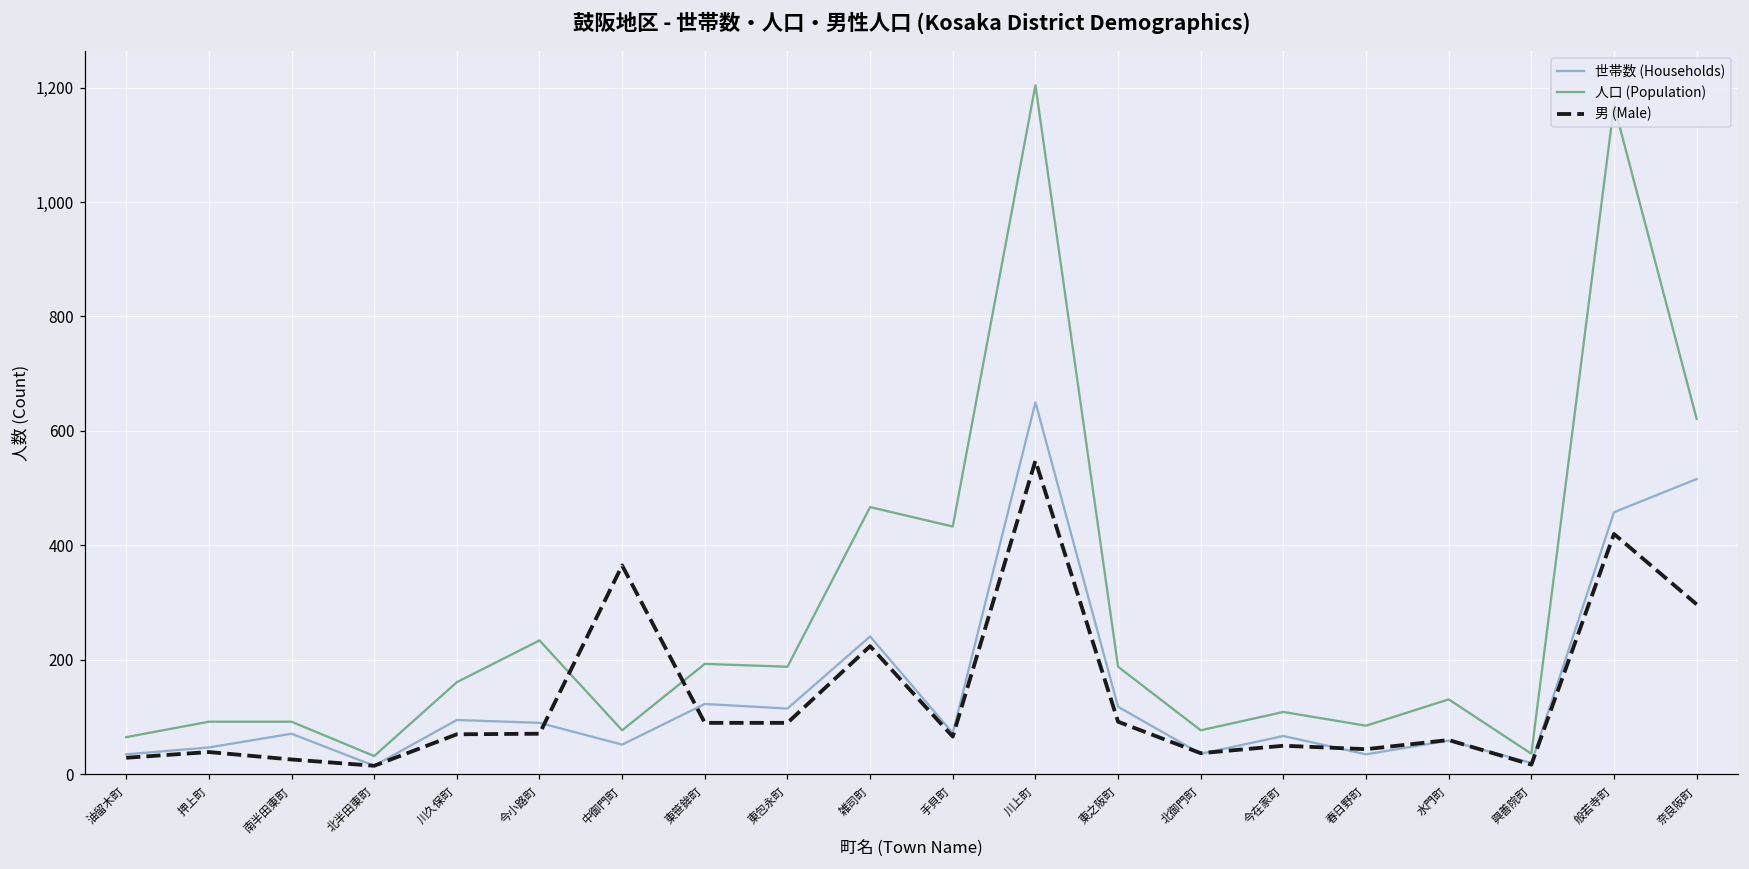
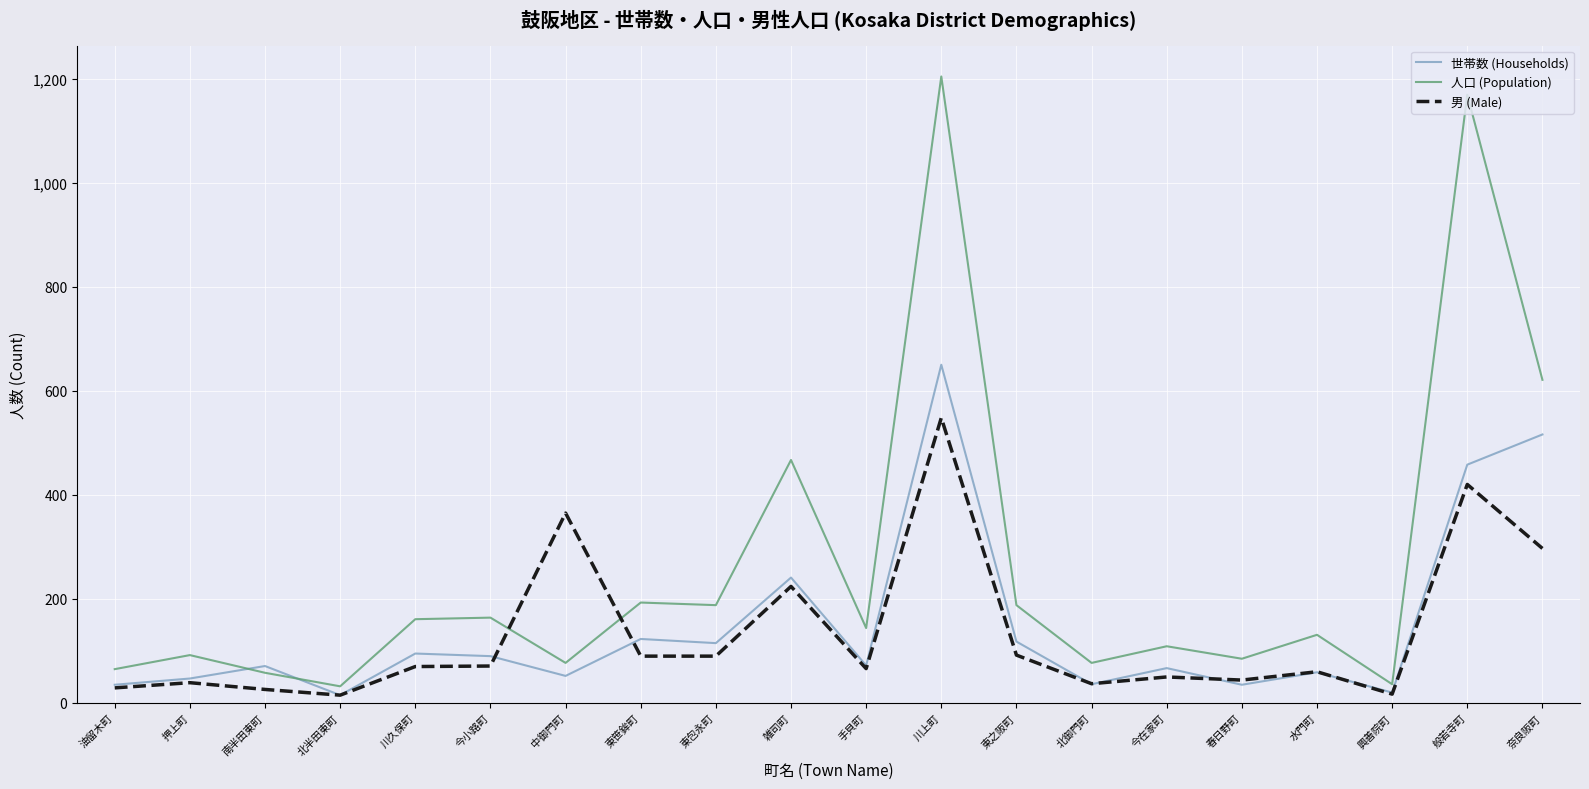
人口 (Population), 南半田東町: 90 -> 60
人口 (Population), 今小路町: 230 -> 160
人口 (Population), 手貝町: 430 -> 140
